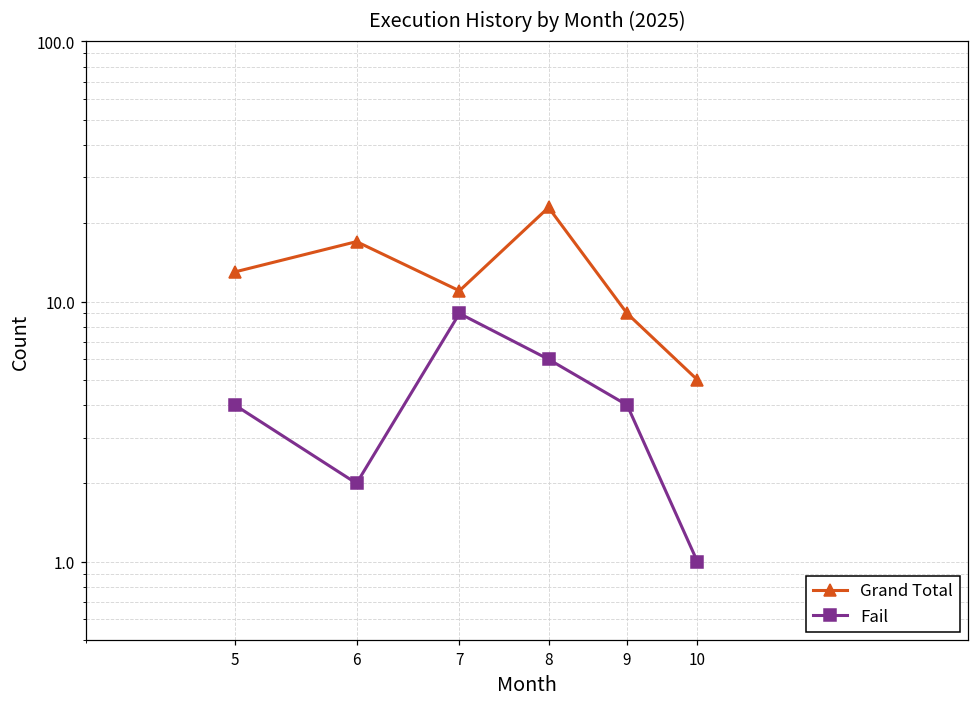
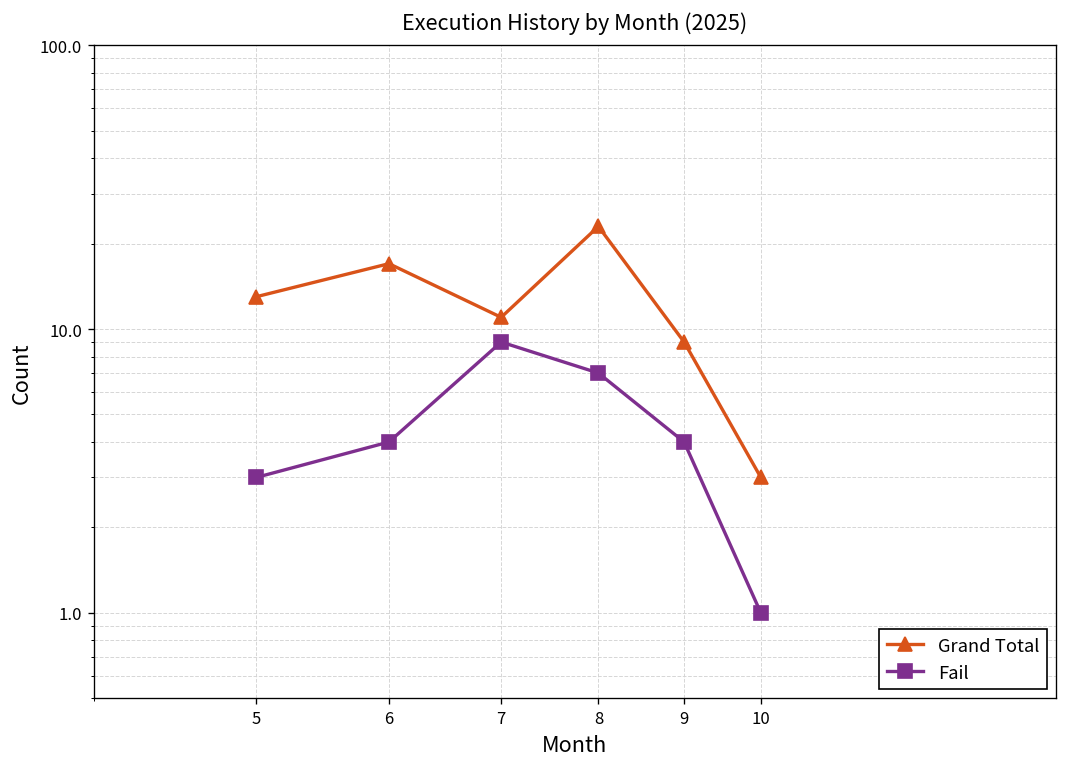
Fail, 5: 4 -> 3
Fail, 6: 2 -> 4
Fail, 8: 6 -> 7
Grand Total, 10: 5 -> 3
